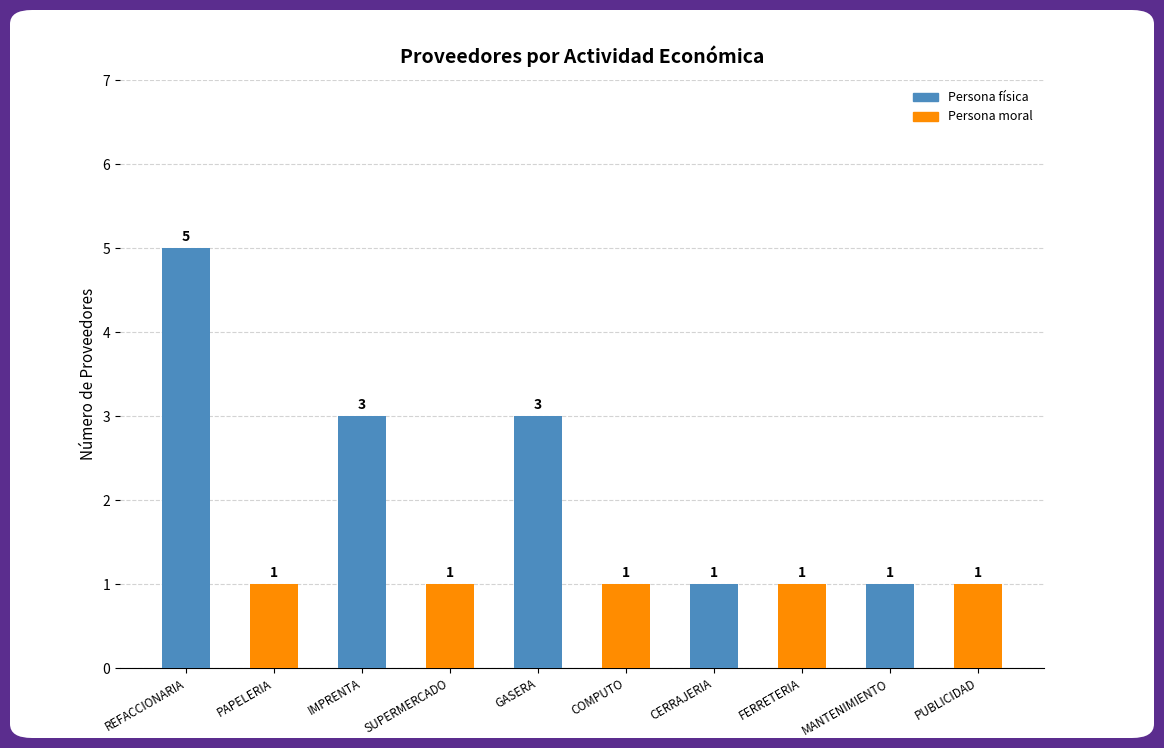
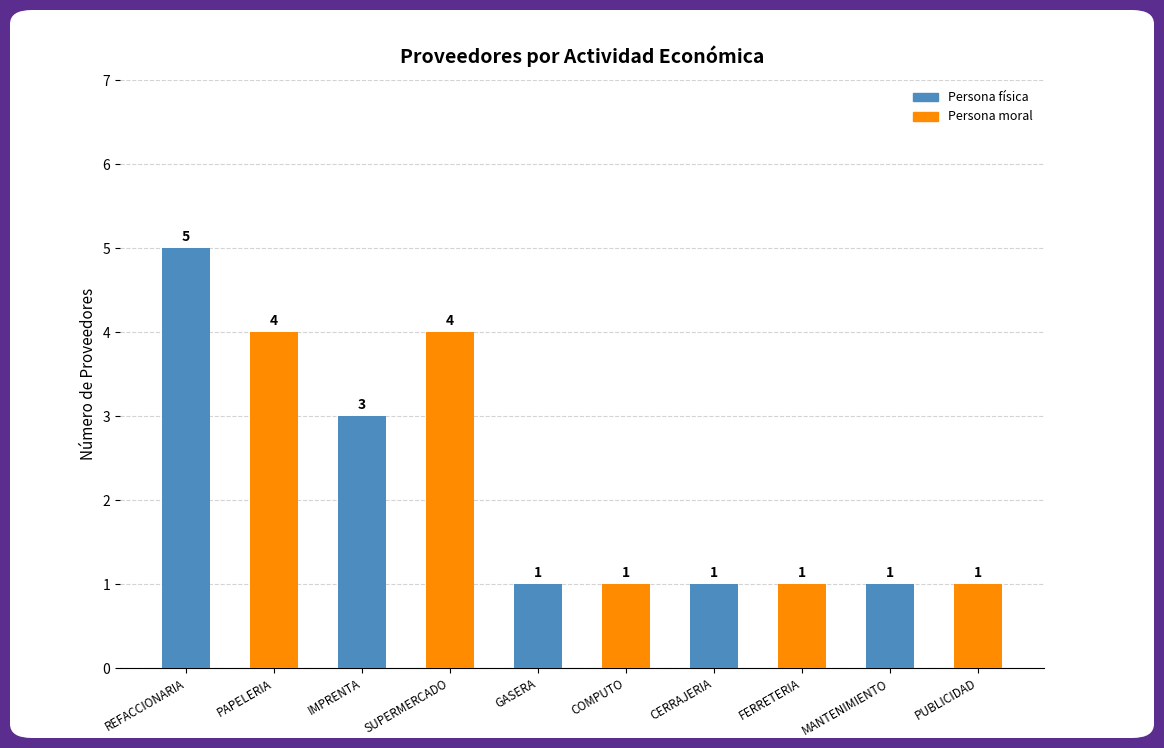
PAPELERIA: 1 -> 4
SUPERMERCADO: 1 -> 4
GASERA: 3 -> 1
